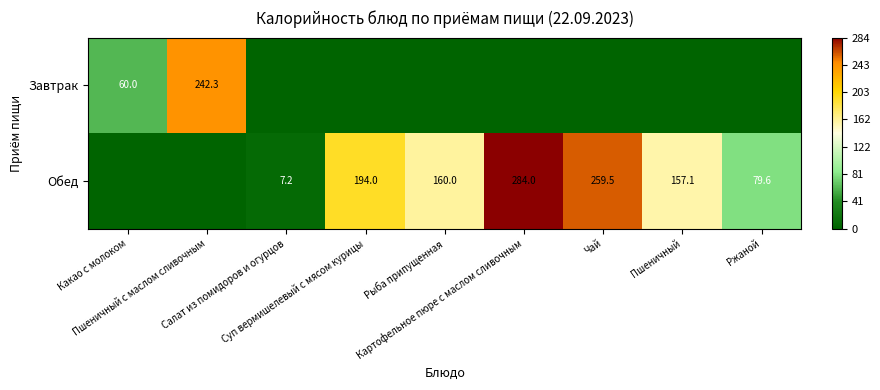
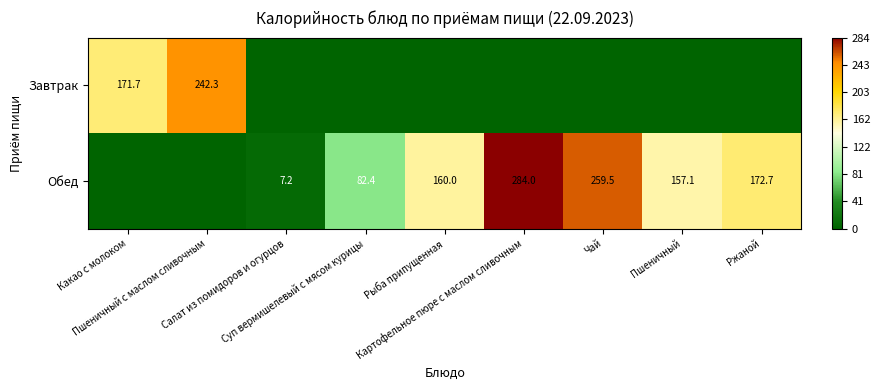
Завтрак, Какао с молоком: 60.0 -> 171.7
Обед, Суп вермишелевый с мясом курицы: 194.0 -> 82.4
Обед, Ржаной: 79.6 -> 172.7
